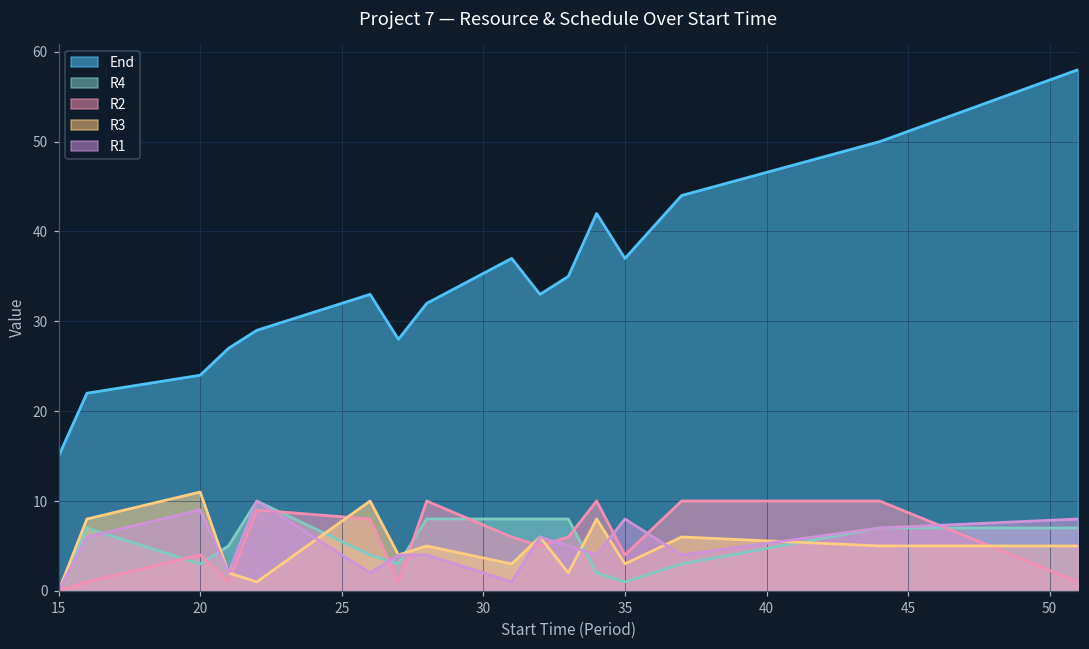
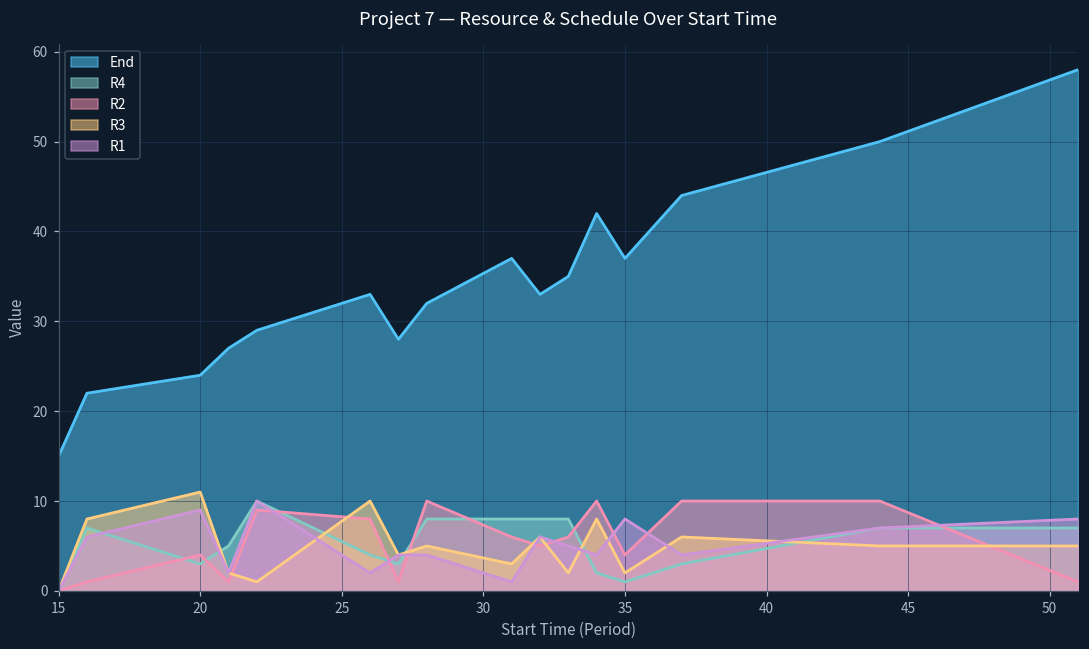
R3, 35: 3 -> 2
